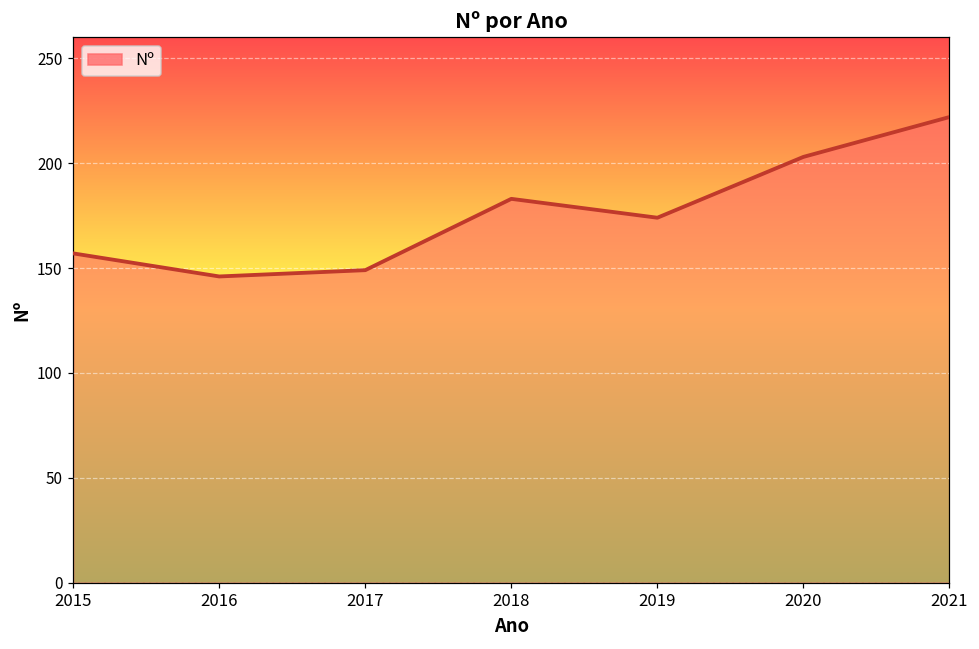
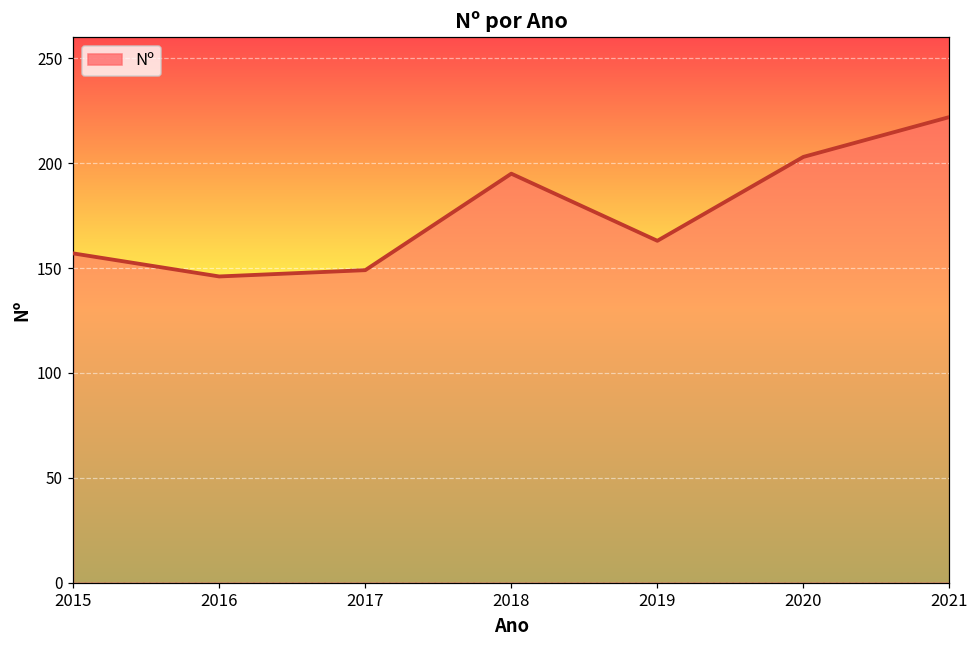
2018: 183 -> 195
2019: 174 -> 163
